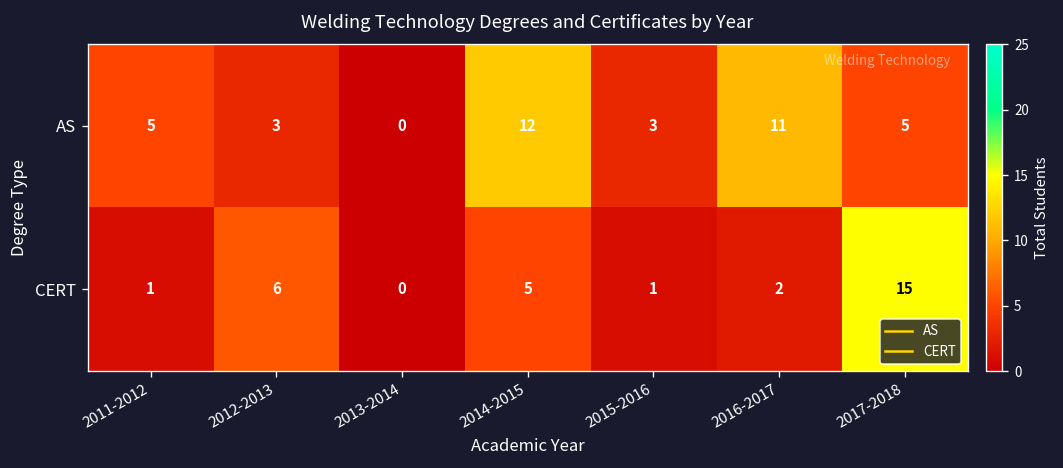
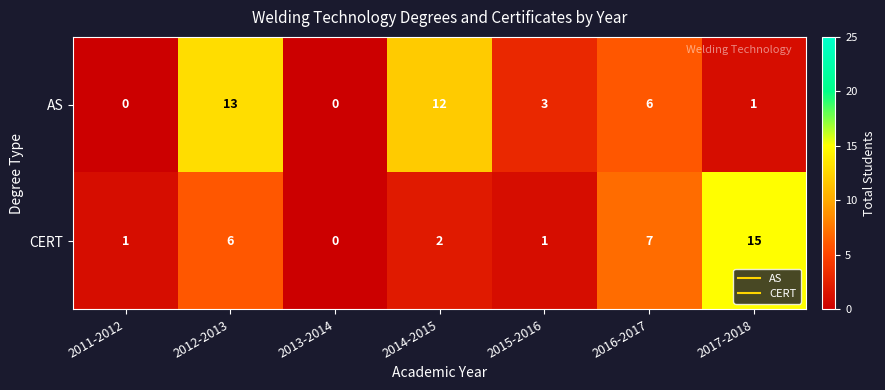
AS, 2011-2012: 5 -> 0
AS, 2012-2013: 3 -> 13
AS, 2016-2017: 11 -> 6
AS, 2017-2018: 5 -> 1
CERT, 2014-2015: 5 -> 2
CERT, 2016-2017: 2 -> 7
